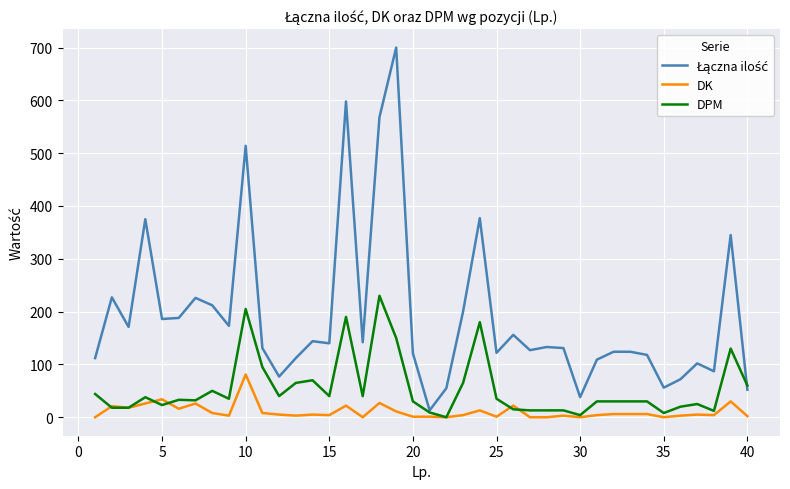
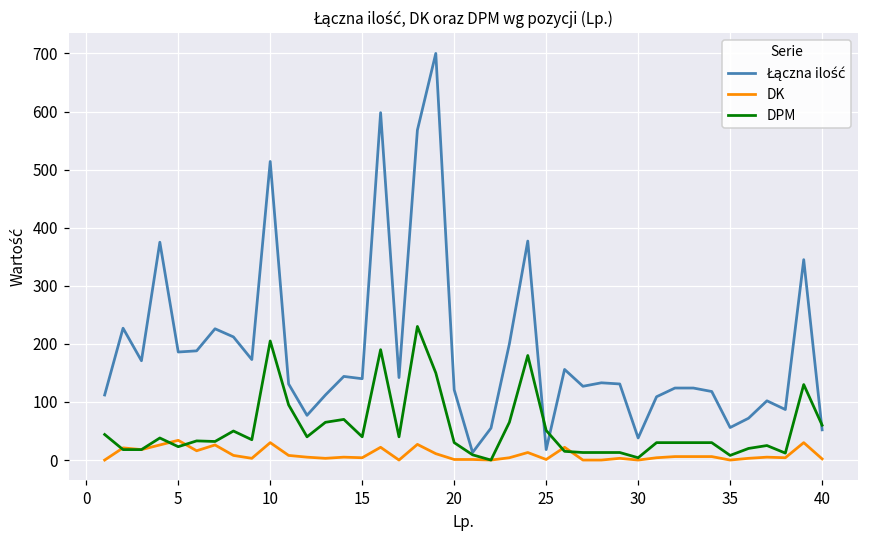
DK, 10: 80 -> 30
Łączna ilość, 25: 120 -> 20
DPM, 25: 40 -> 50
